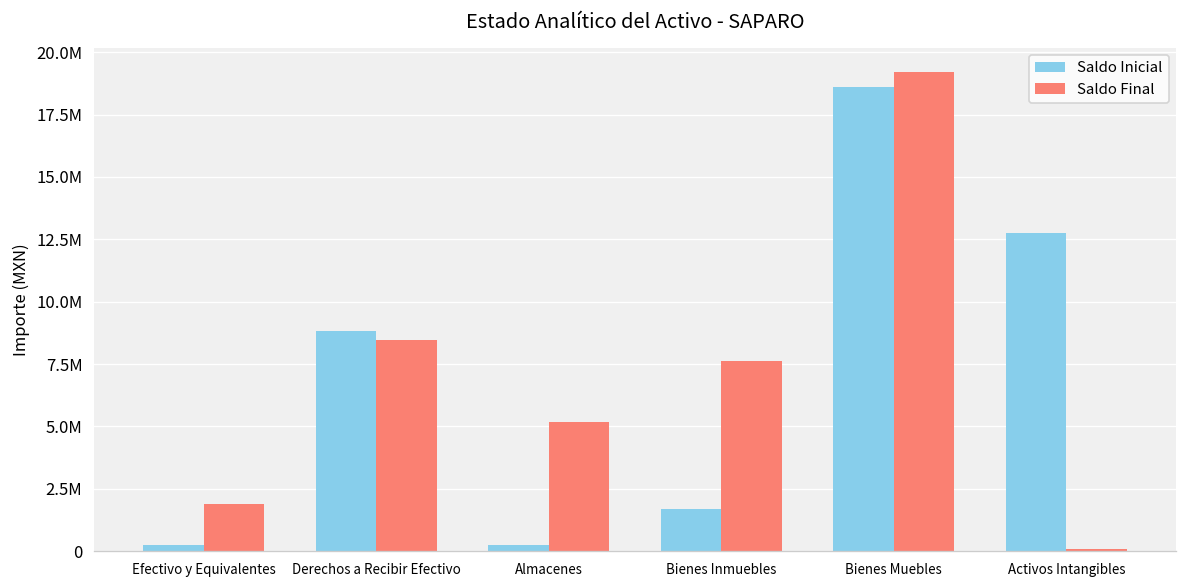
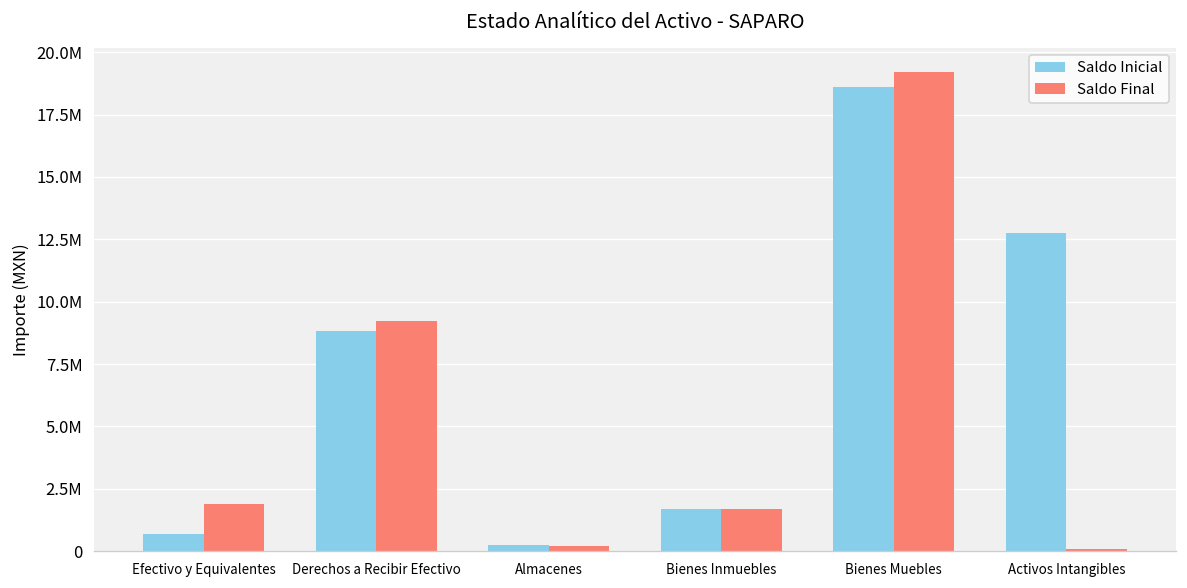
Saldo Inicial, Efectivo y Equivalentes: 300000 -> 700000
Saldo Final, Derechos a Recibir Efectivo: 8500000 -> 9200000
Saldo Final, Almacenes: 5200000 -> 200000
Saldo Final, Bienes Inmuebles: 7600000 -> 1700000
